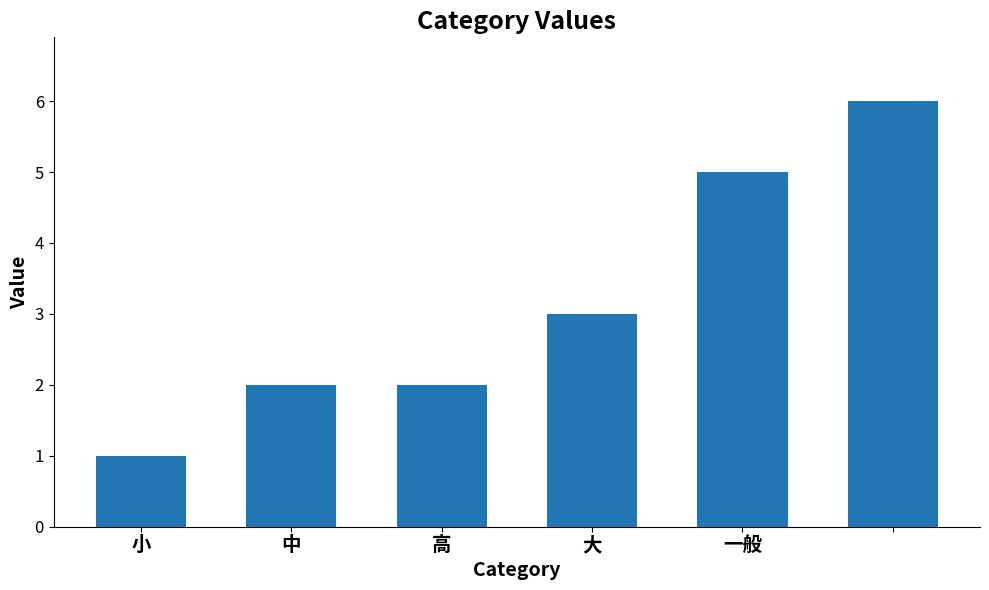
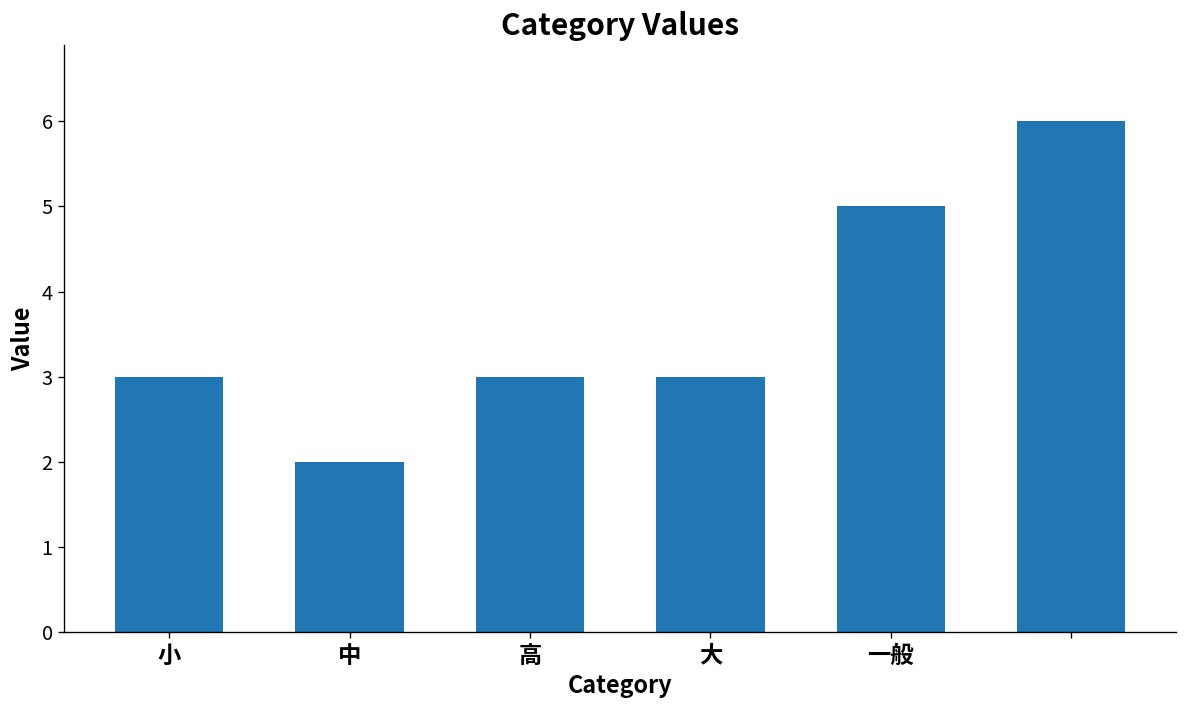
小: 1 -> 3
高: 2 -> 3
